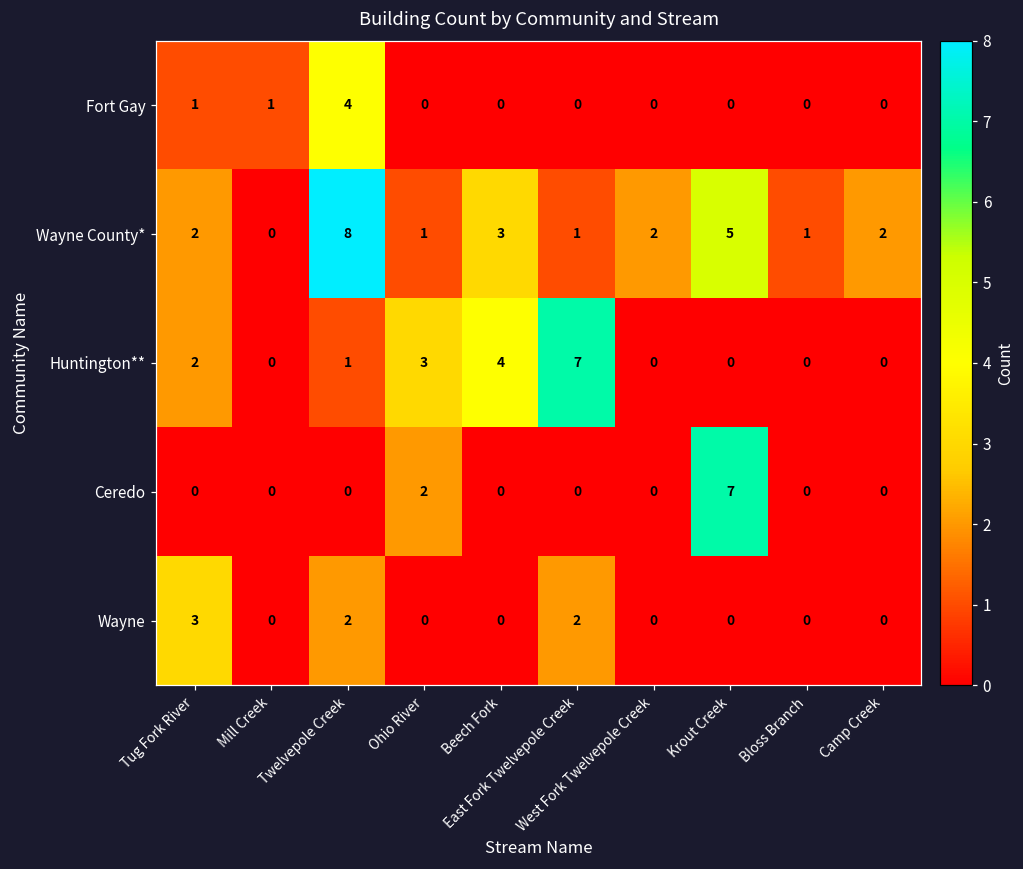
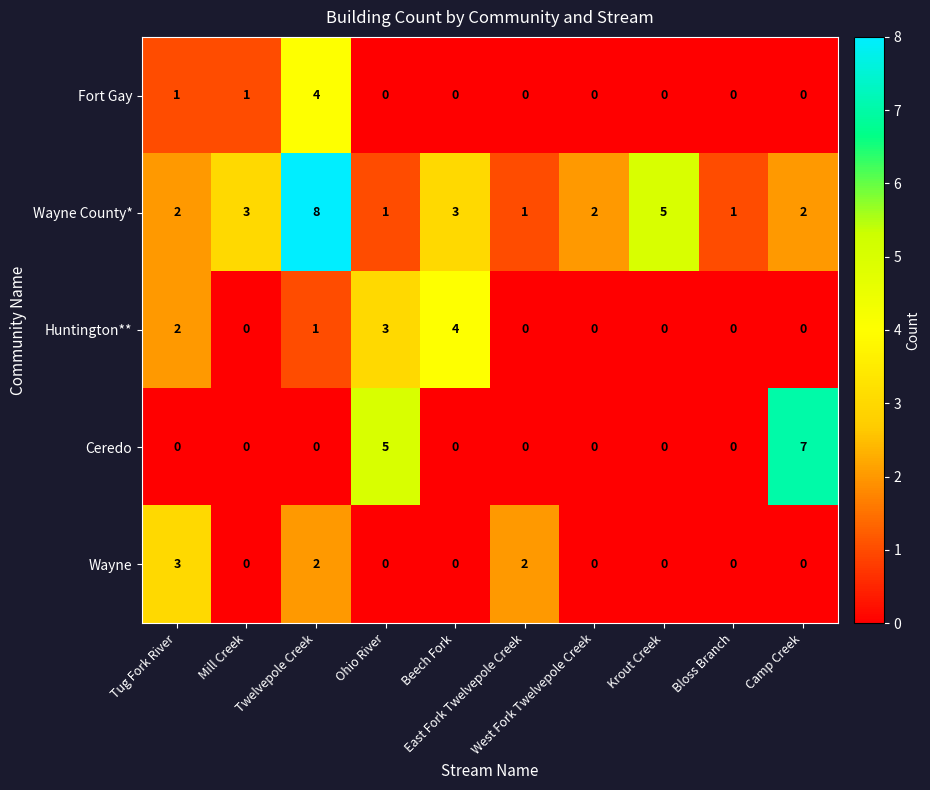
Wayne County*, Mill Creek: 0 -> 3
Huntington**, East Fork Twelvepole Creek: 7 -> 0
Ceredo, Ohio River: 2 -> 5
Ceredo, Krout Creek: 7 -> 0
Ceredo, Camp Creek: 0 -> 7
